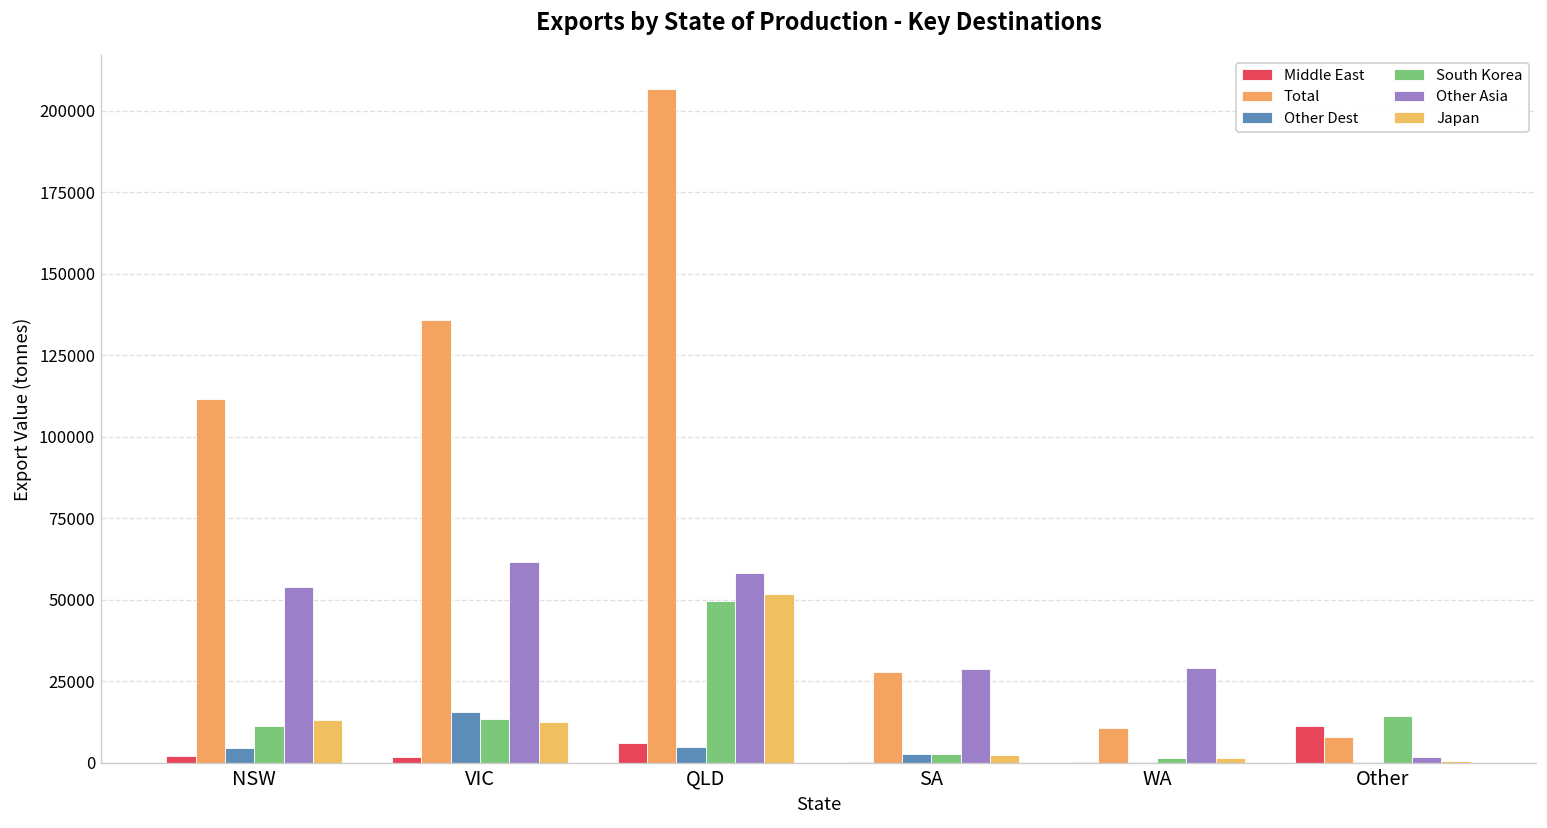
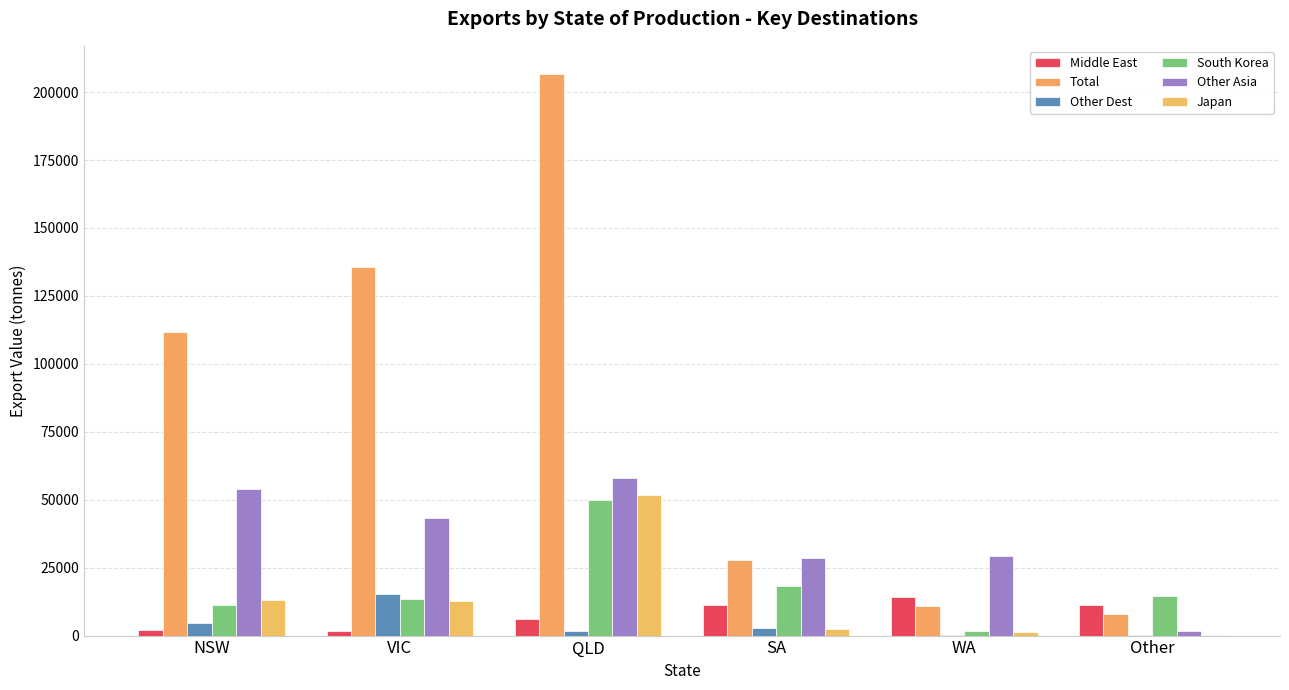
Other Asia, VIC: 62000 -> 43000
Other Dest, QLD: 5000 -> 2000
Middle East, SA: 0 -> 11000
South Korea, SA: 3000 -> 18000
Middle East, WA: 0 -> 14000
